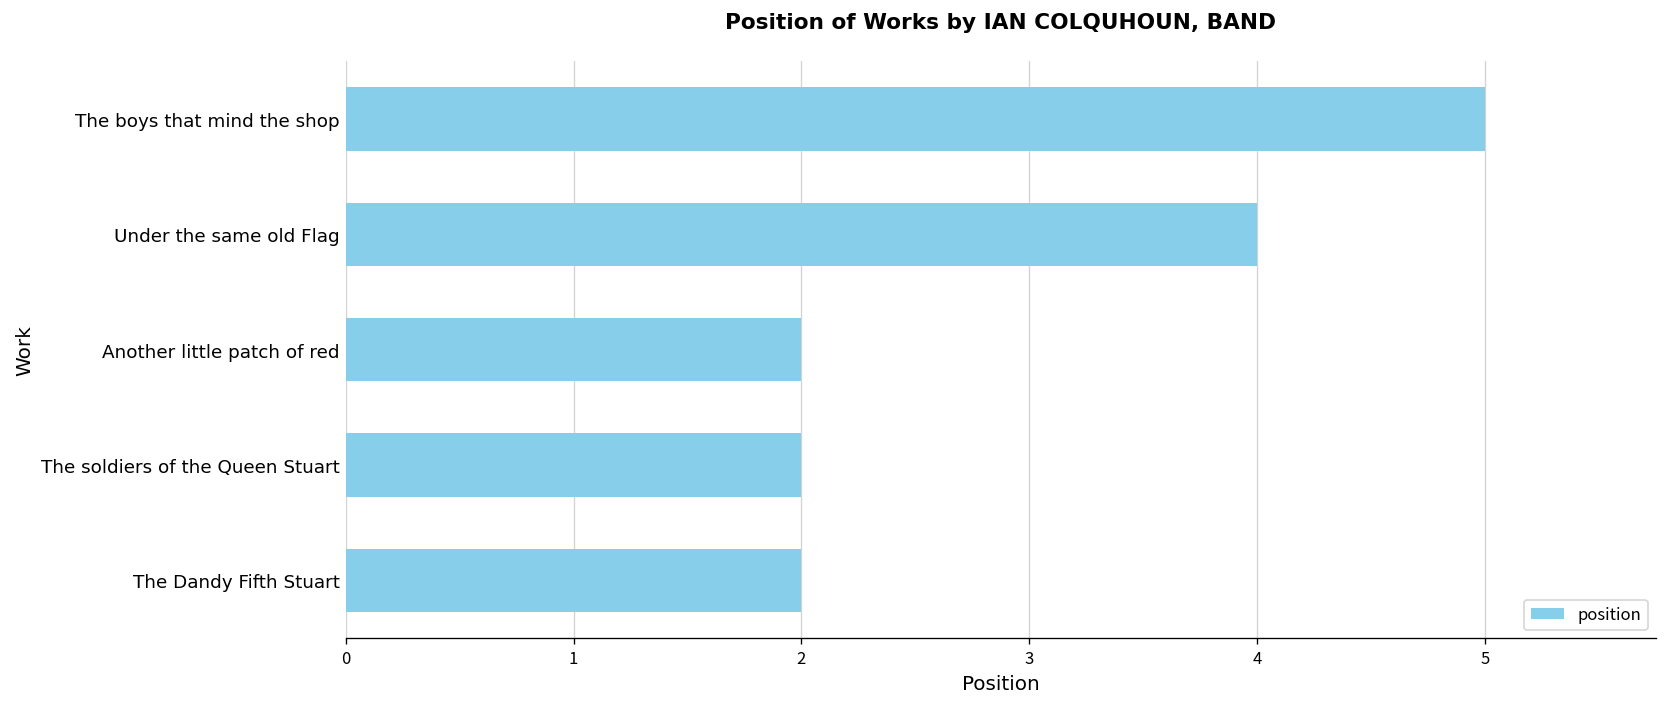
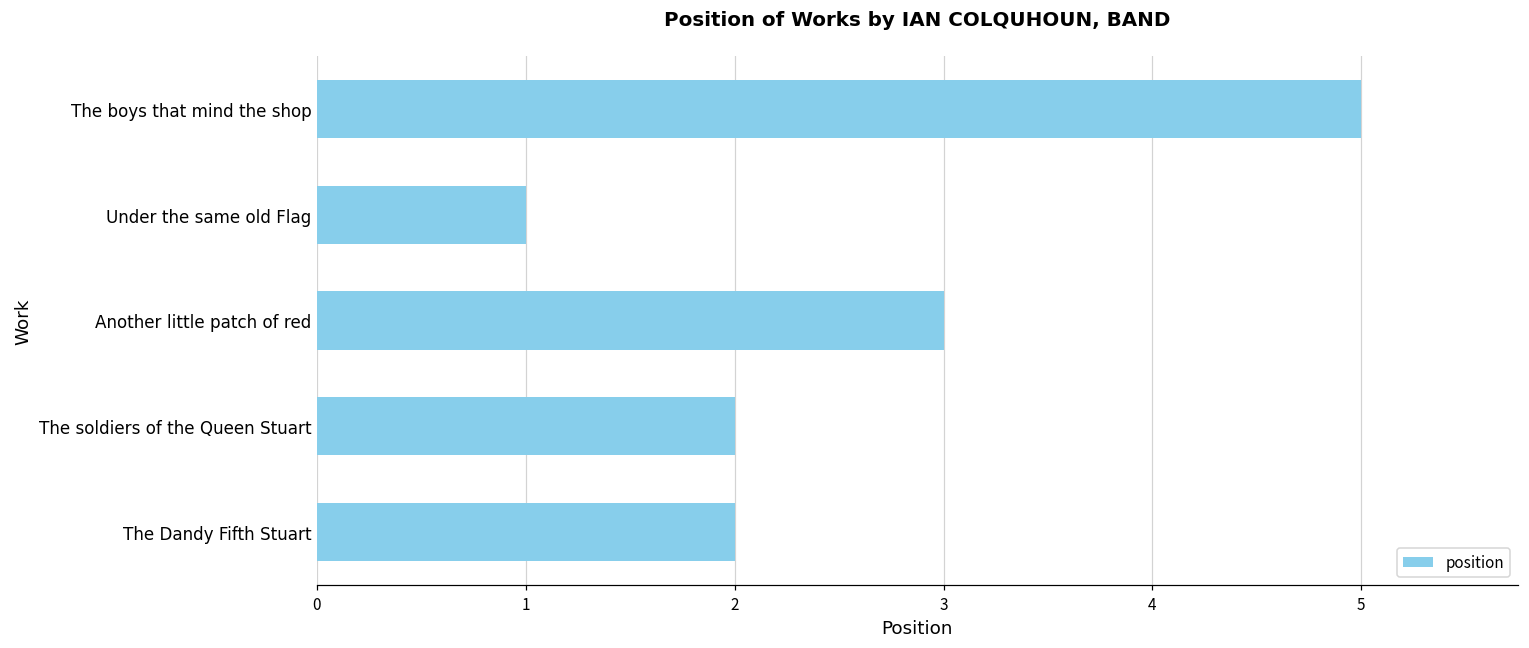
Under the same old Flag: 4 -> 1
Another little patch of red: 2 -> 3
